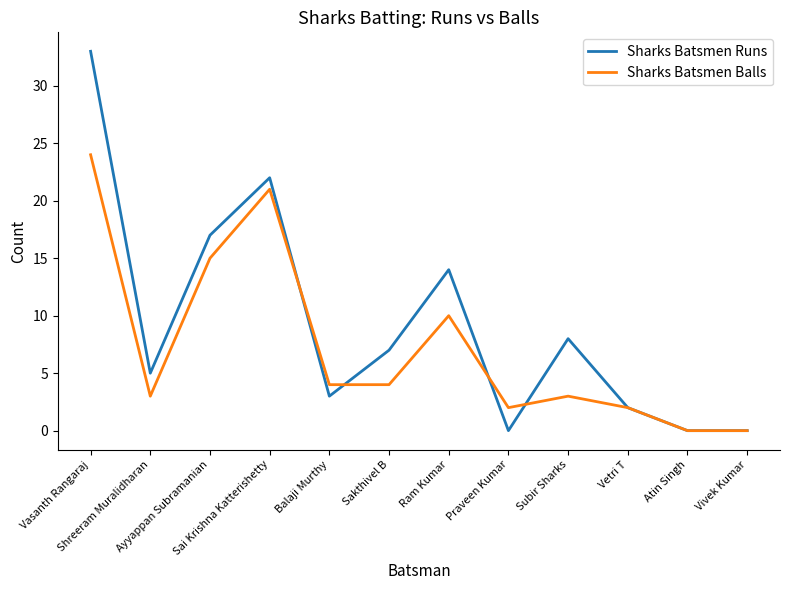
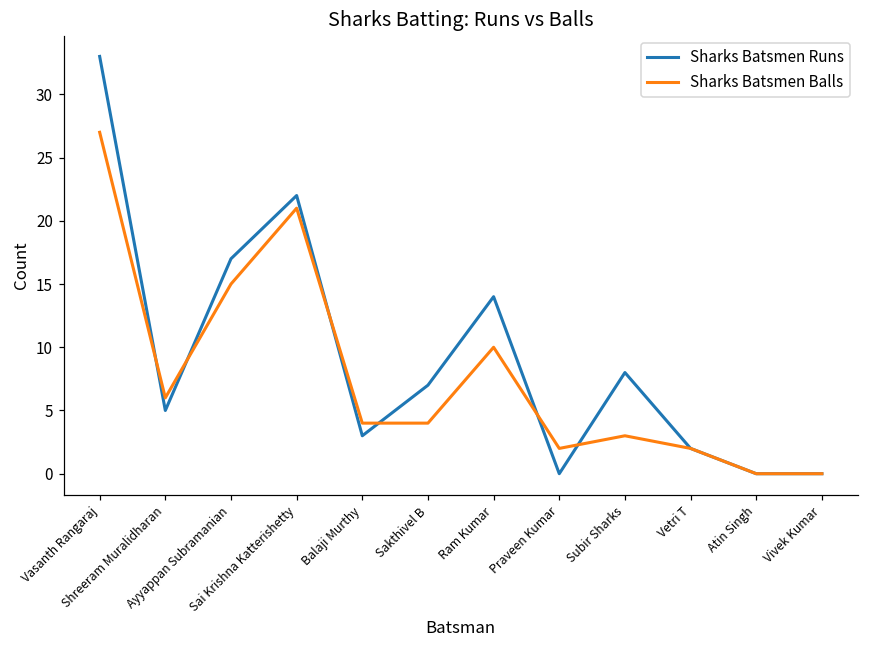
Sharks Batsmen Balls, Vasanth Rangaraj: 24 -> 27
Sharks Batsmen Balls, Shreeram Muralidharan: 3 -> 6
